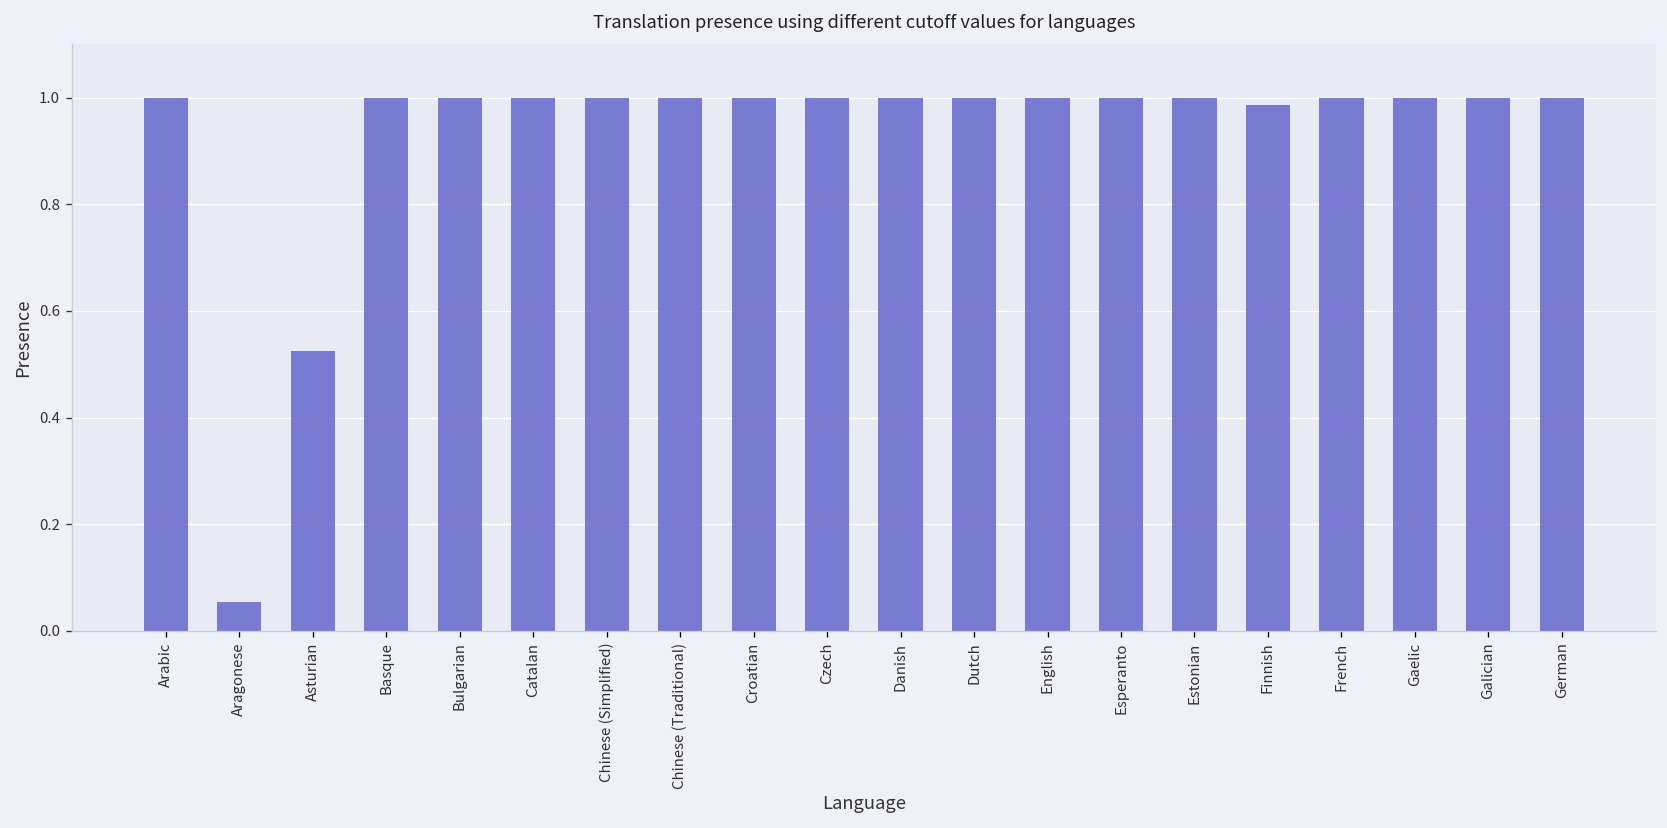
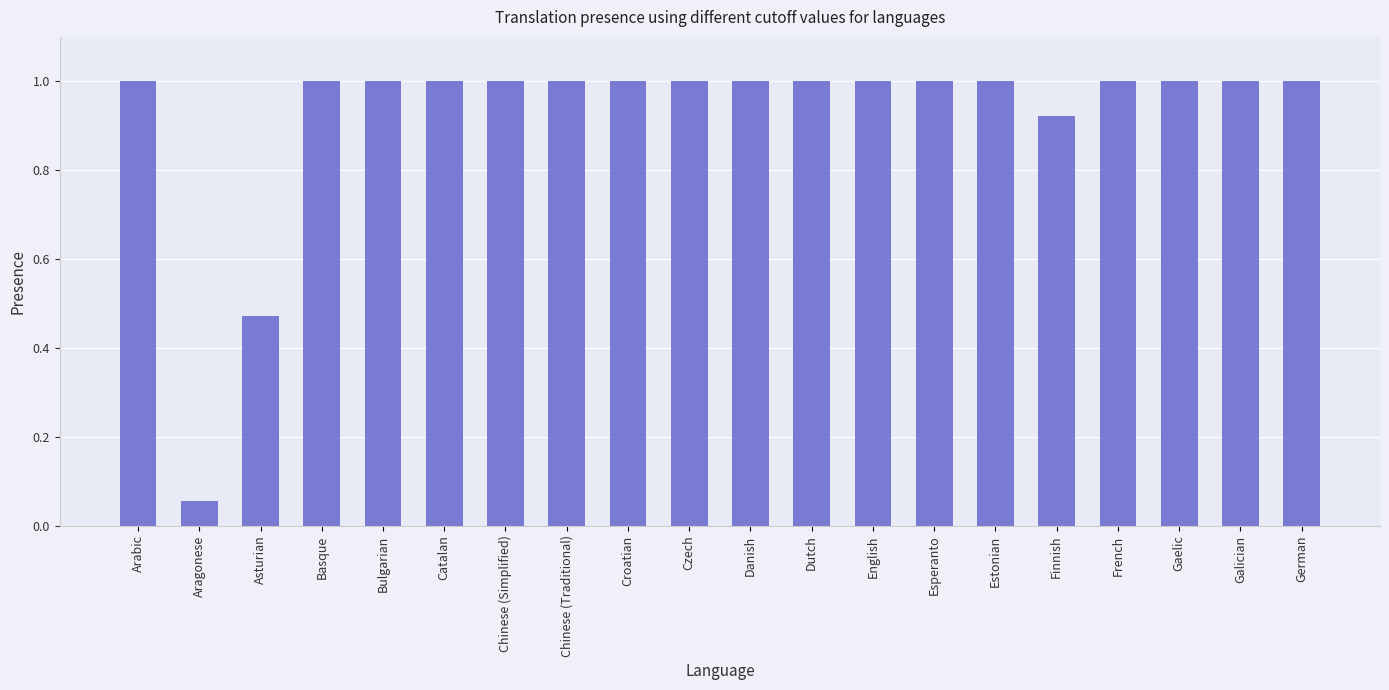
Asturian: 0.53 -> 0.47
Finnish: 0.99 -> 0.92
